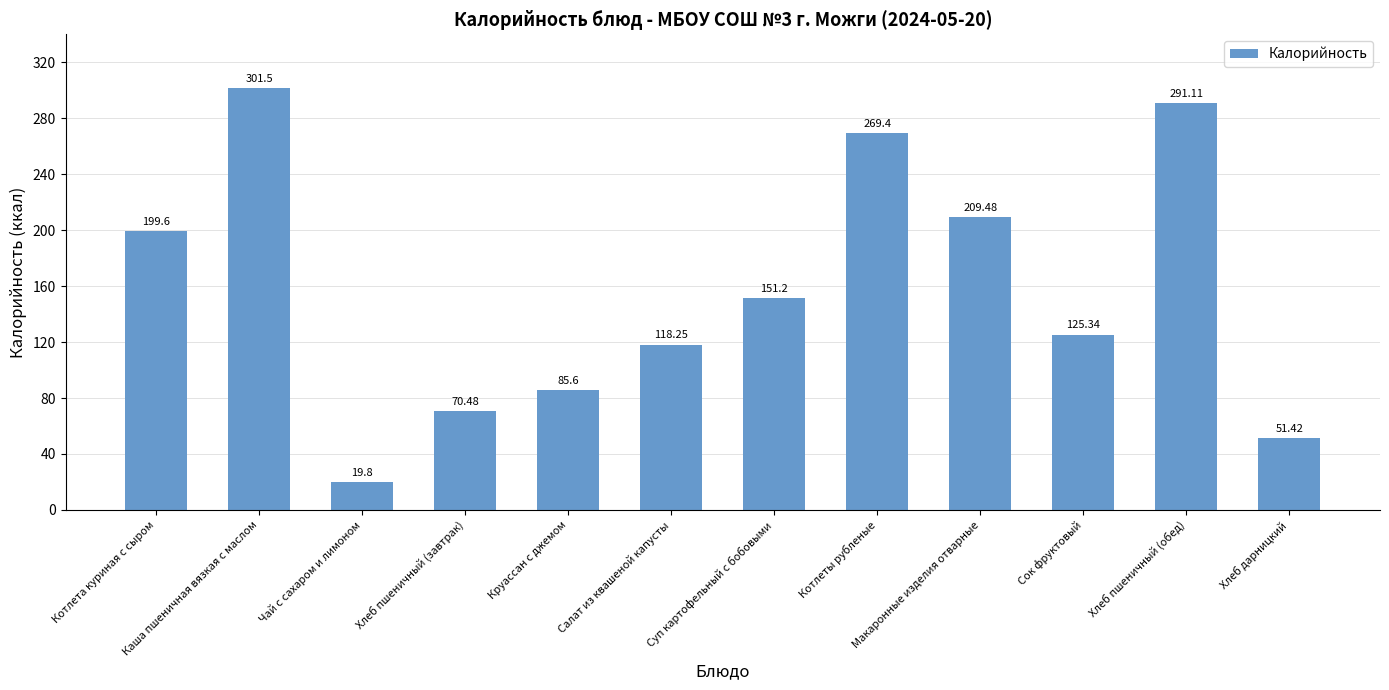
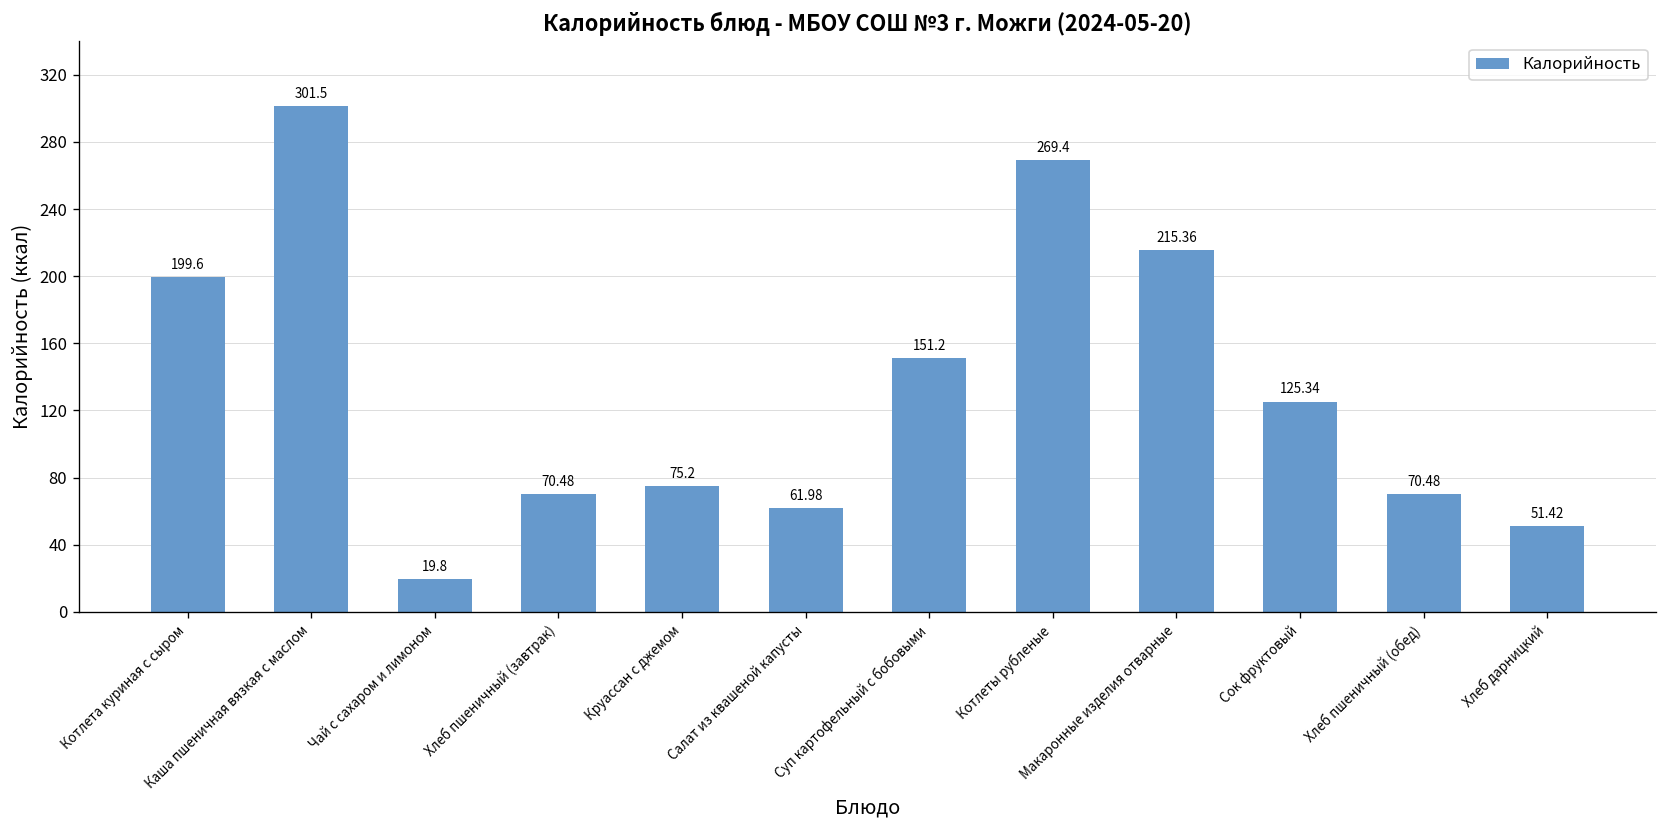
Круассан с джемом: 85.6 -> 75.2
Салат из квашеной капусты: 118.25 -> 61.98
Макаронные изделия отварные: 209.48 -> 215.36
Хлеб пшеничный (обед): 291.11 -> 70.48
